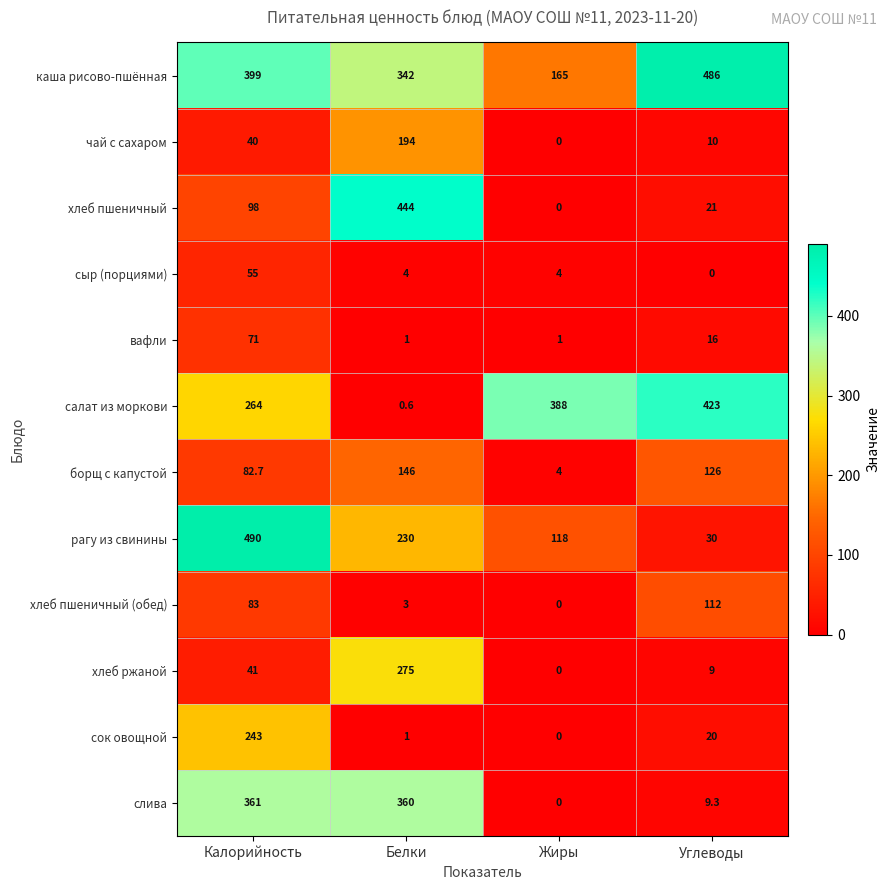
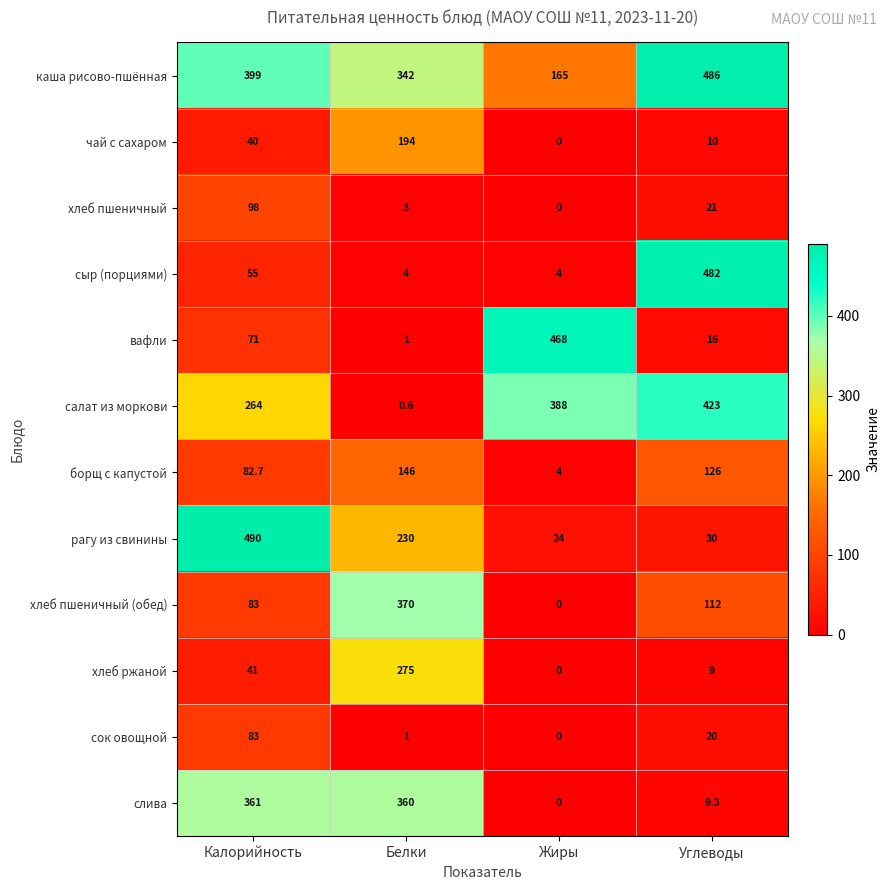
хлеб пшеничный, Белки: 444 -> 3
сыр (порциями), Углеводы: 0 -> 482
вафли, Жиры: 1 -> 468
рагу из свинины, Жиры: 118 -> 24
хлеб пшеничный (обед), Белки: 3 -> 370
сок овощной, Калорийность: 243 -> 83
